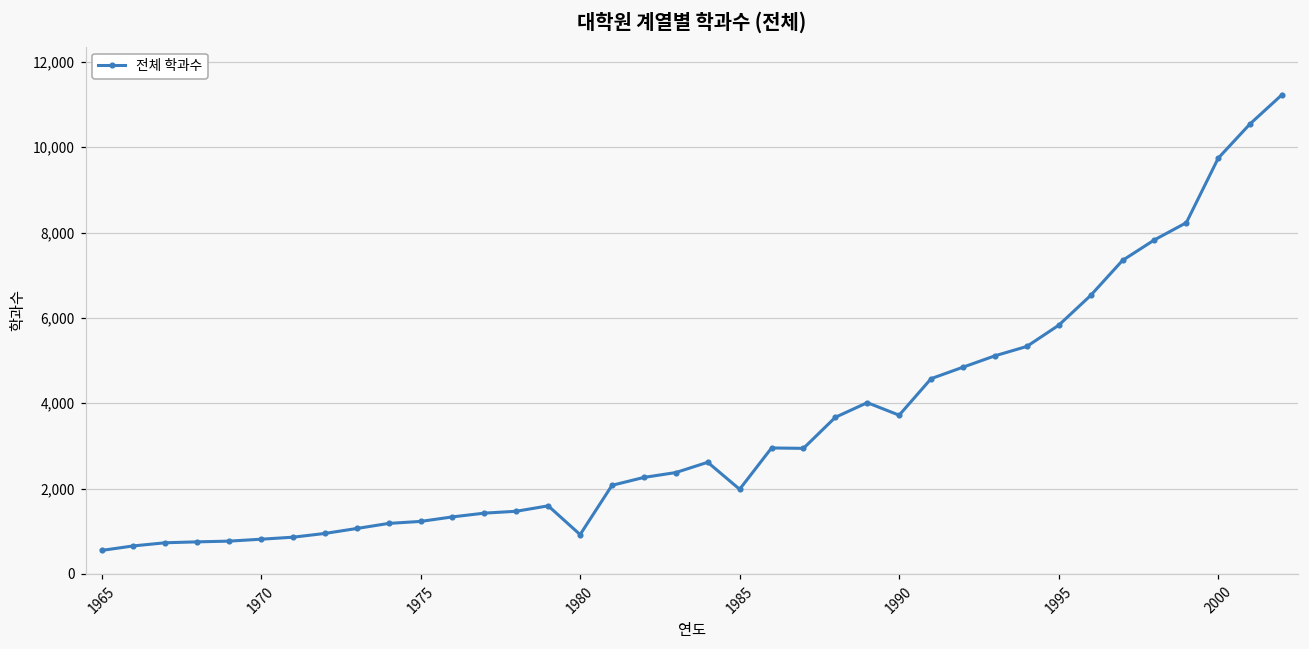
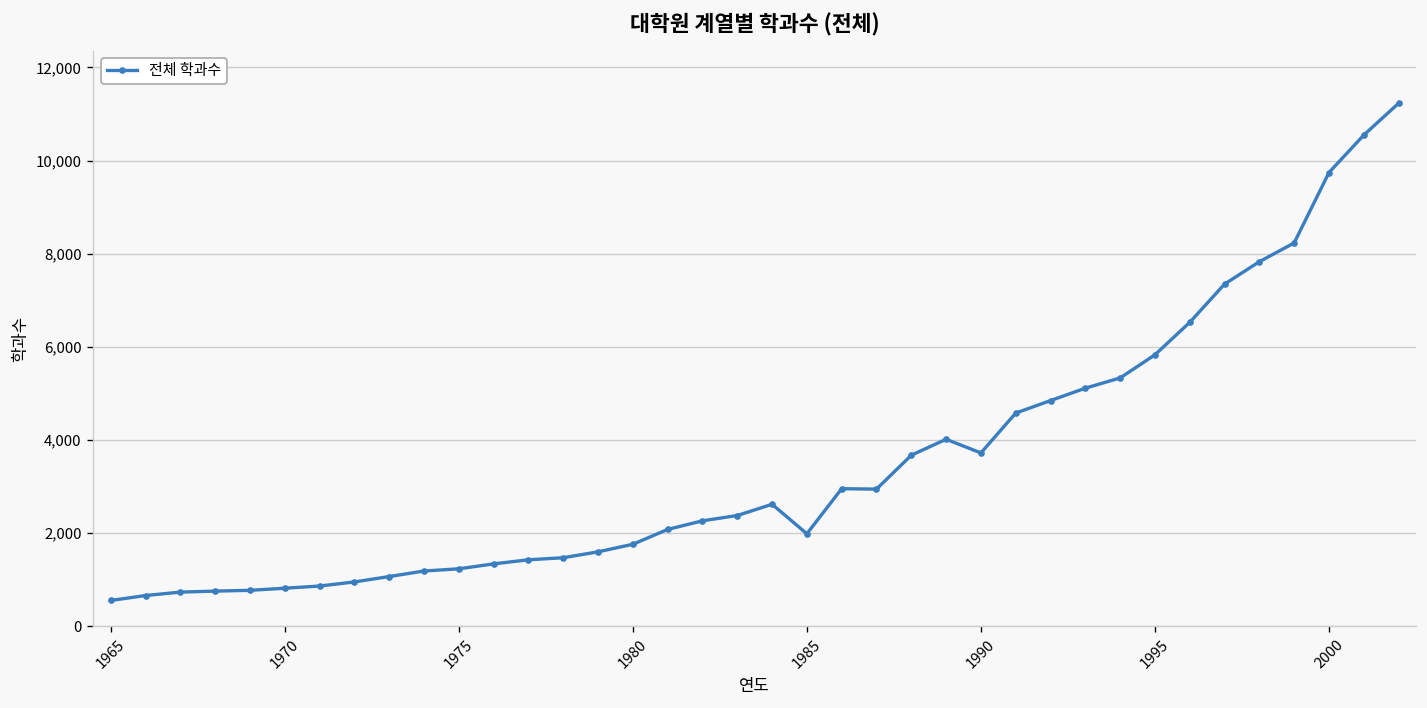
1980: 900 -> 1,800
